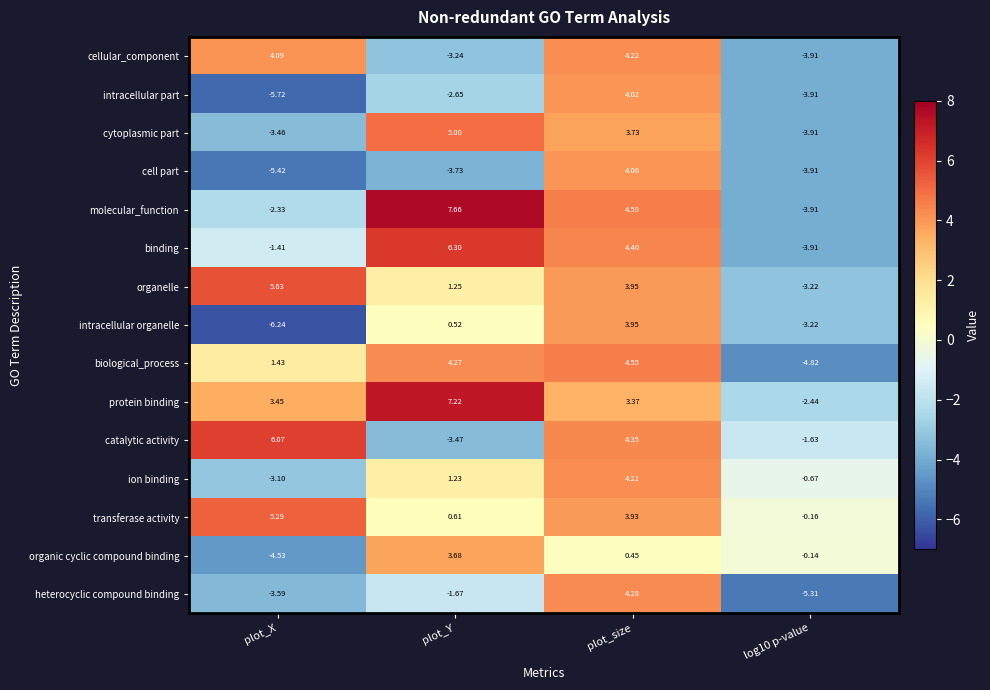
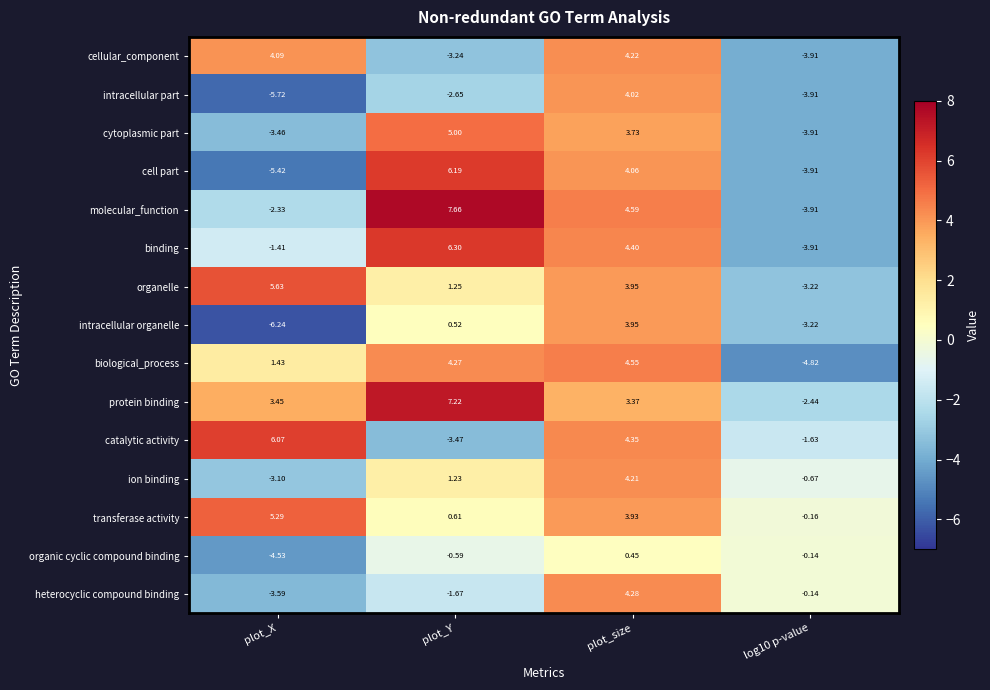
cell part, plot_Y: -3.73 -> 6.19
organic cyclic compound binding, plot_Y: 3.68 -> -0.59
heterocyclic compound binding, log10 p-value: -5.31 -> -0.14
